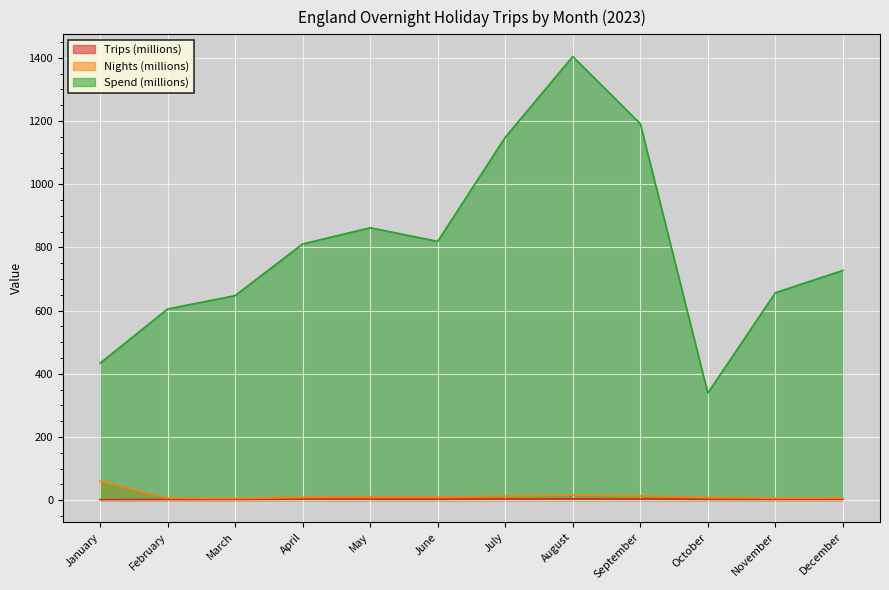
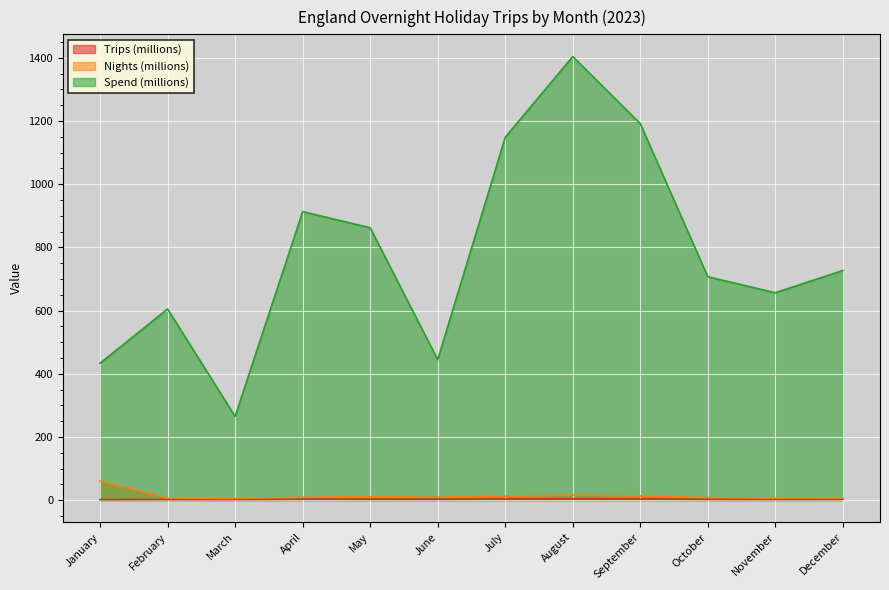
Spend (millions), March: 650 -> 260
Spend (millions), April: 810 -> 910
Spend (millions), June: 820 -> 440
Spend (millions), October: 340 -> 710
